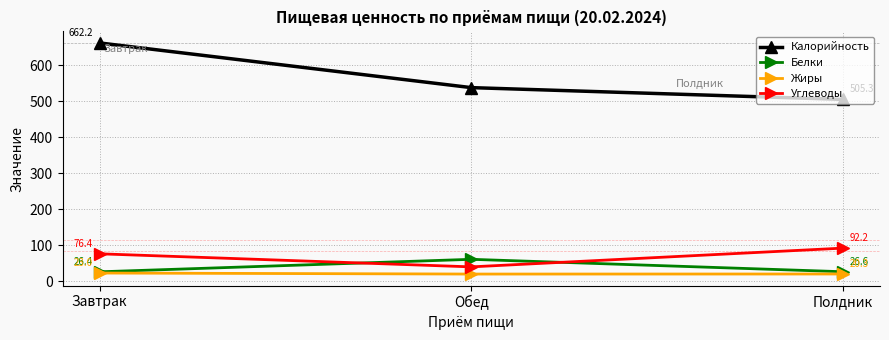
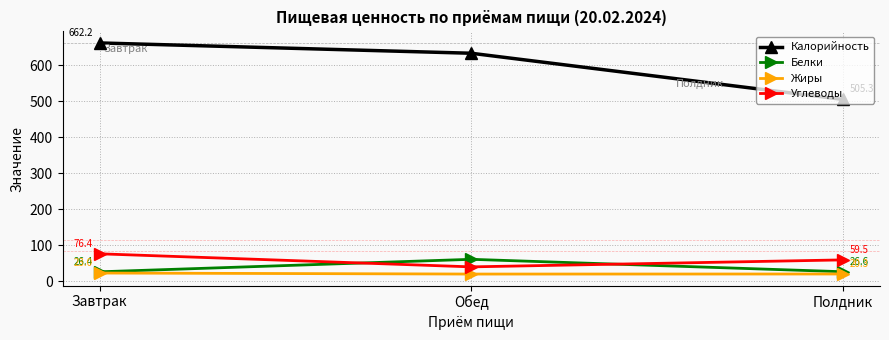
Калорийность, Обед: 540 -> 630
Углеводы, Полдник: 92.2 -> 59.5
